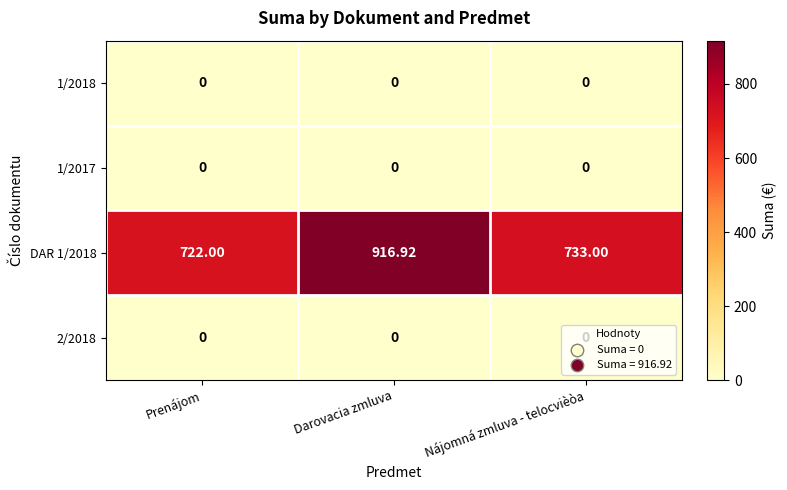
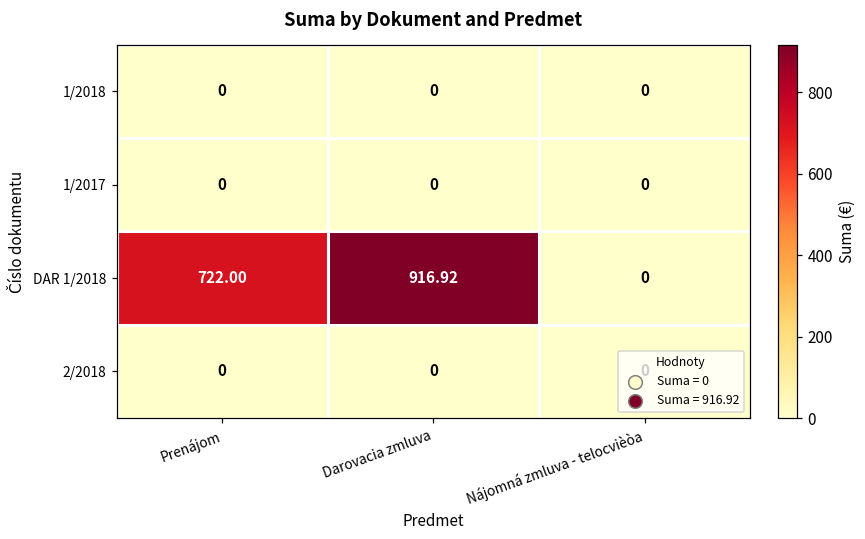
DAR 1/2018, Nájomná zmluva - telocvièòa: 733.00 -> 0
